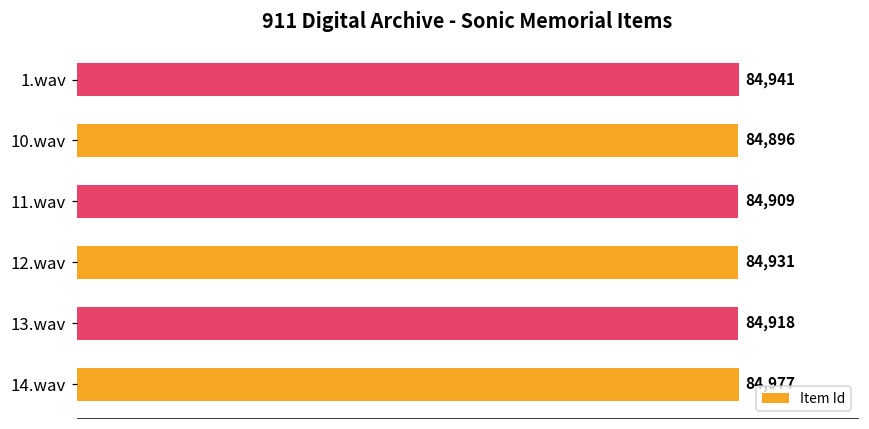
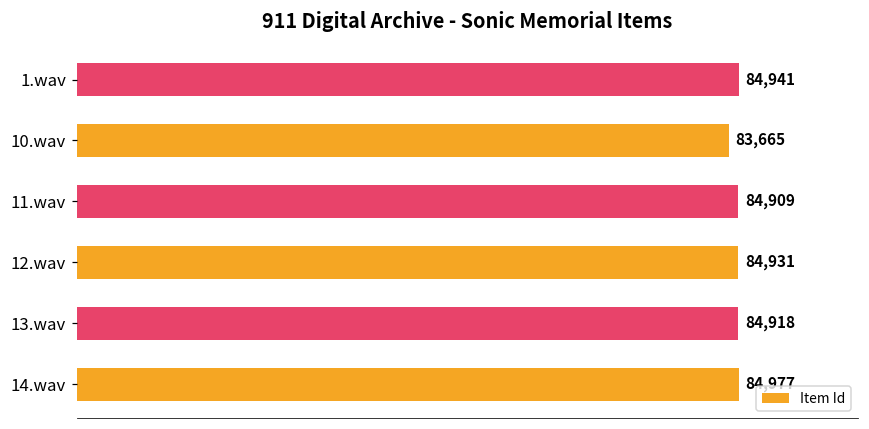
10.wav: 84,896 -> 83,665
